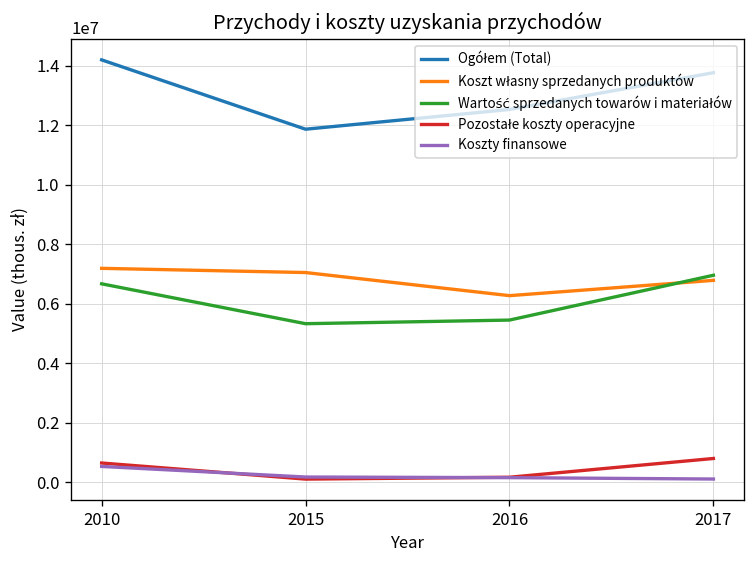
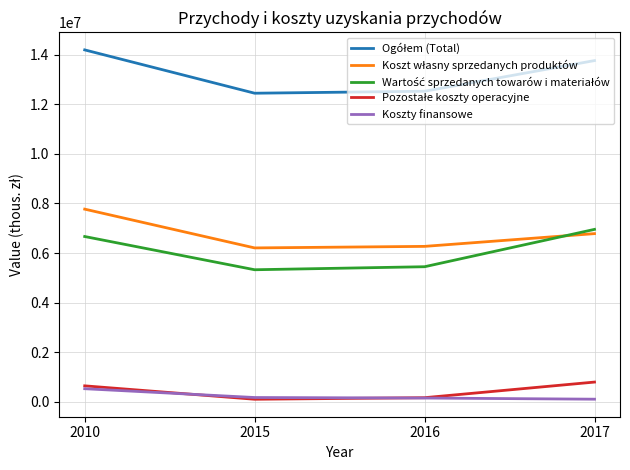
Koszt własny sprzedanych produktów, 2010: 7200000 -> 7800000
Ogółem (Total), 2015: 11900000 -> 12400000
Koszt własny sprzedanych produktów, 2015: 7000000 -> 6200000
